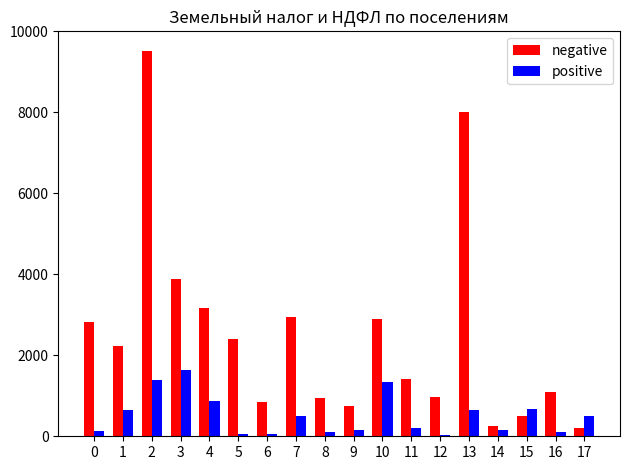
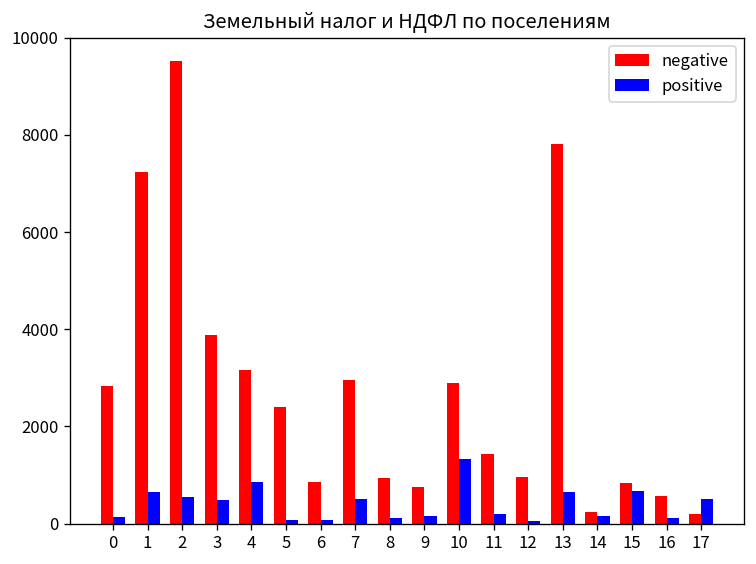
negative, 1: 2200 -> 7200
positive, 2: 1400 -> 500
positive, 3: 1600 -> 500
negative, 13: 8000 -> 7800
negative, 15: 500 -> 800
negative, 16: 1100 -> 600
